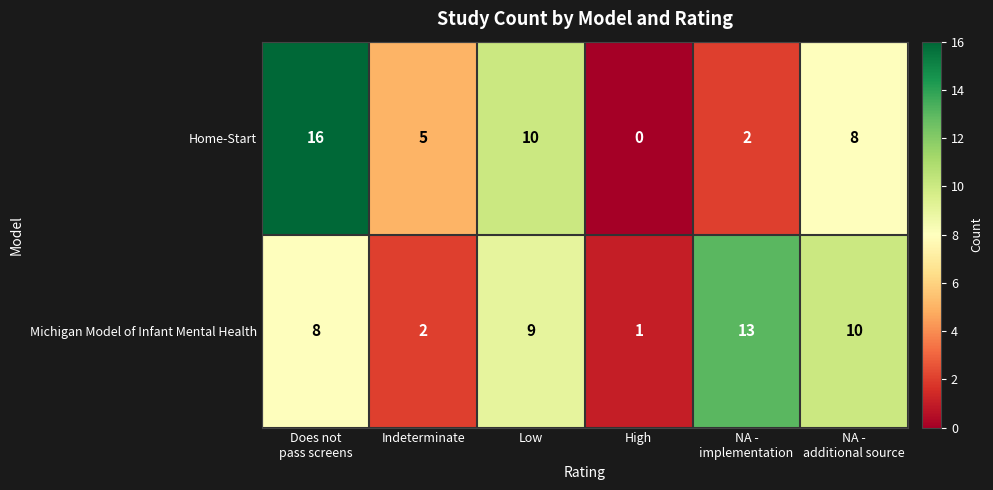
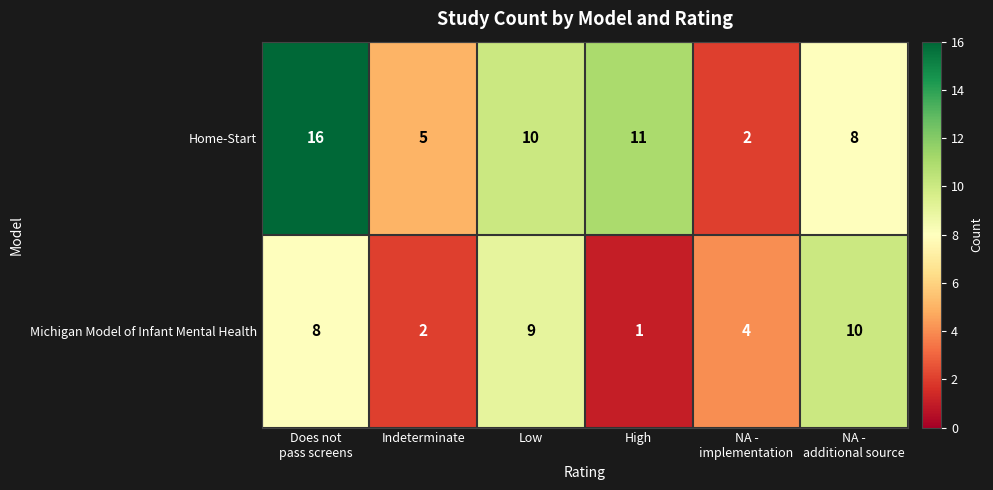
Home-Start, High: 0 -> 11
Michigan Model of Infant Mental Health, NA - implementation: 13 -> 4
